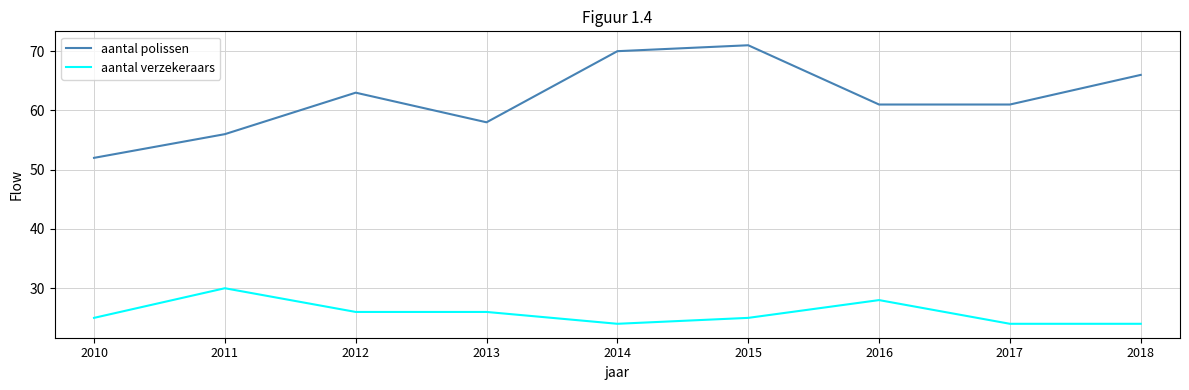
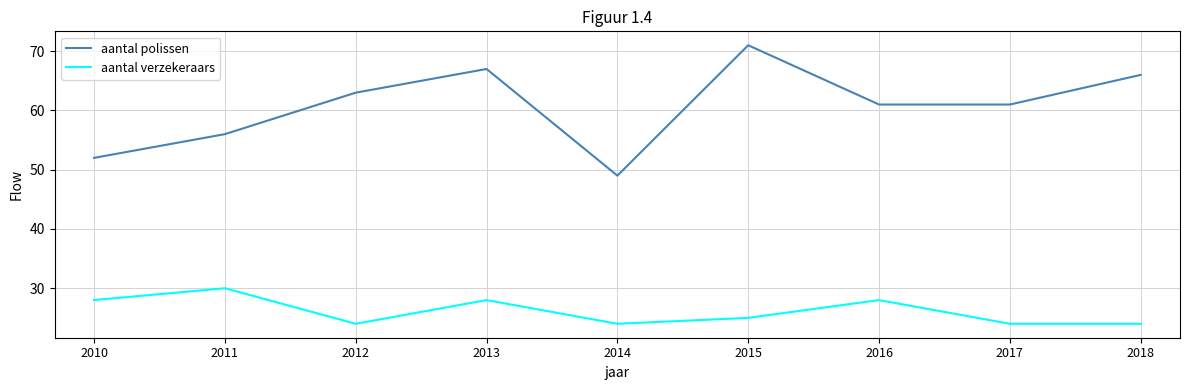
aantal verzekeraars, 2010: 25 -> 28
aantal verzekeraars, 2012: 26 -> 24
aantal polissen, 2013: 58 -> 67
aantal verzekeraars, 2013: 26 -> 28
aantal polissen, 2014: 70 -> 49
